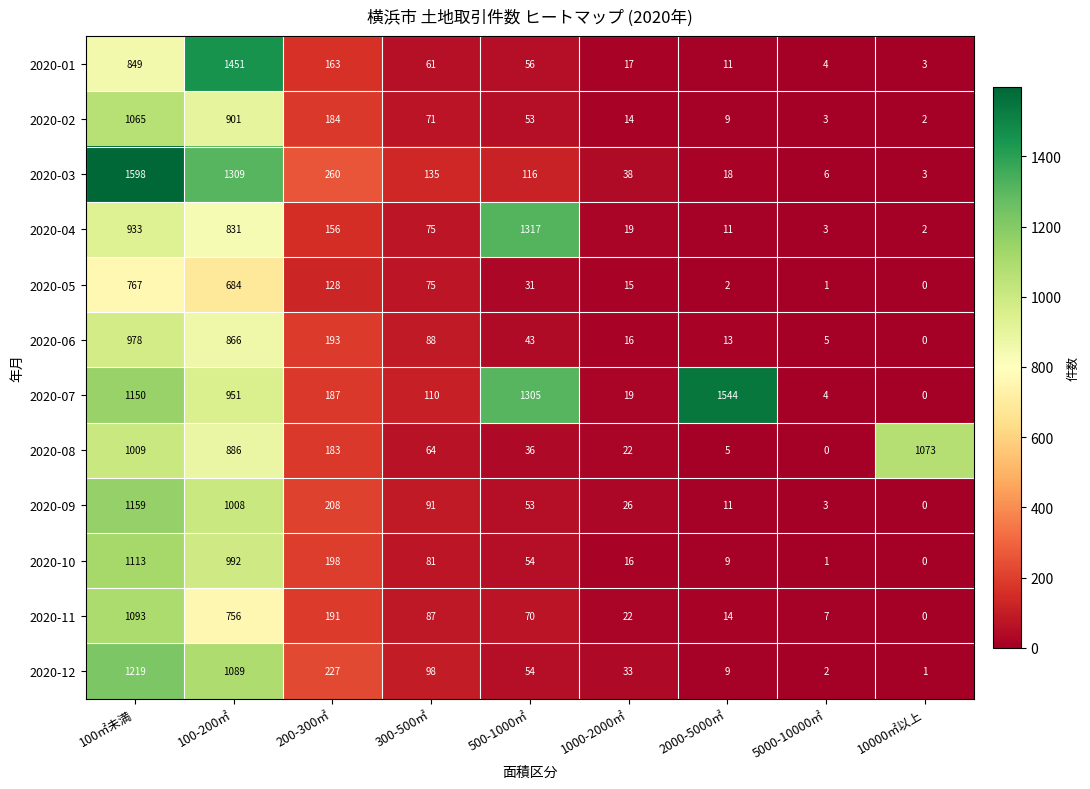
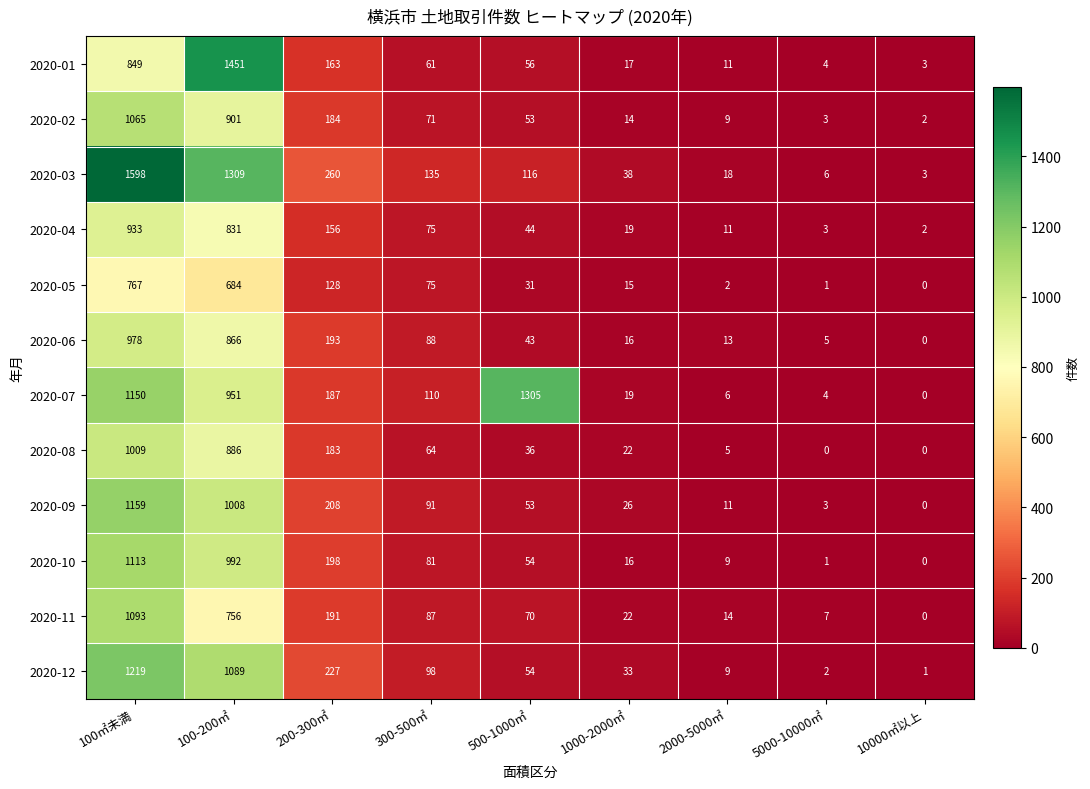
2020-04, 500-1000㎡: 1317 -> 44
2020-07, 2000-5000㎡: 1544 -> 6
2020-08, 10000㎡以上: 1073 -> 0
